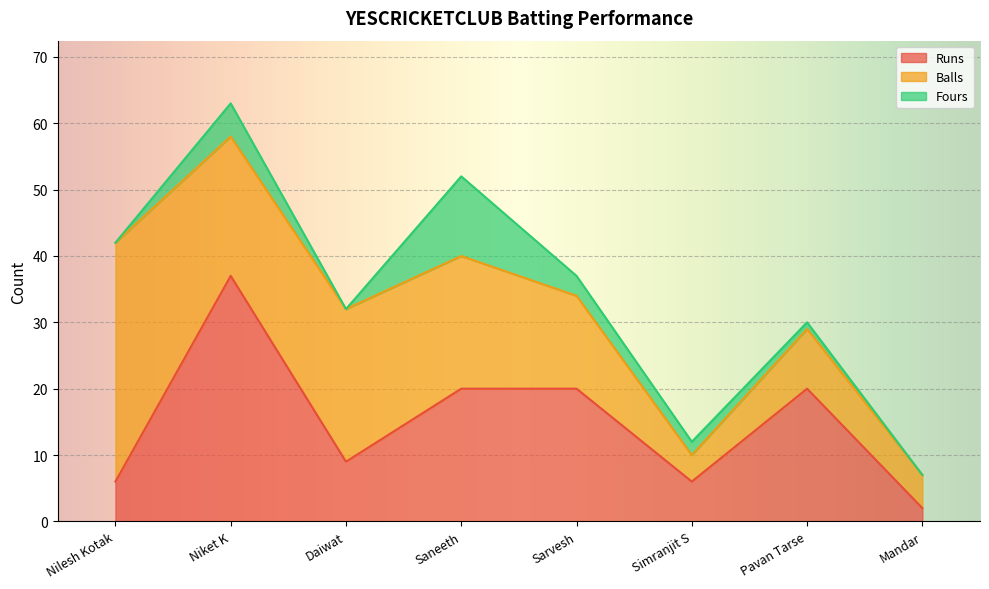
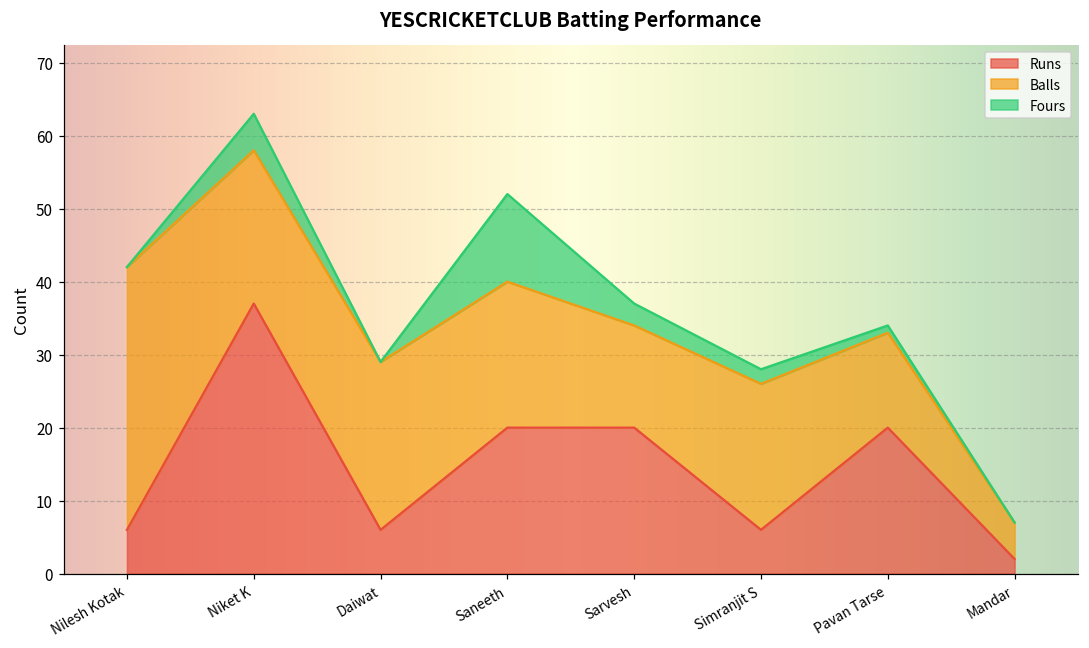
Runs, Daiwat: 9 -> 6
Balls, Simranjit S: 4 -> 20
Balls, Pavan Tarse: 9 -> 13
